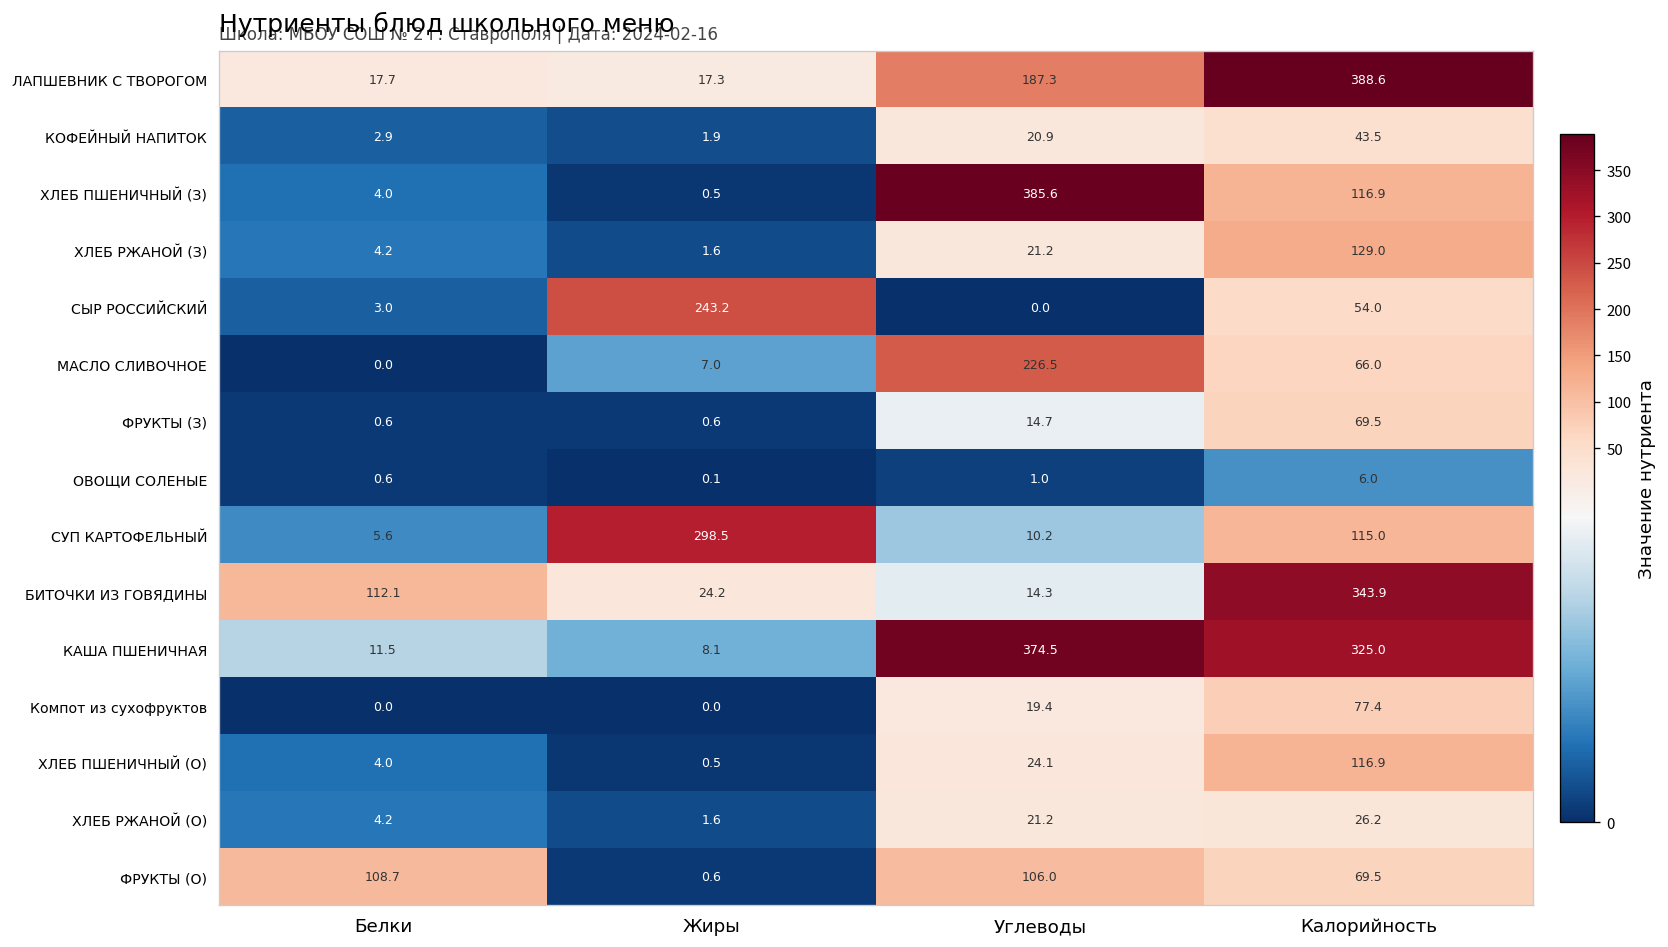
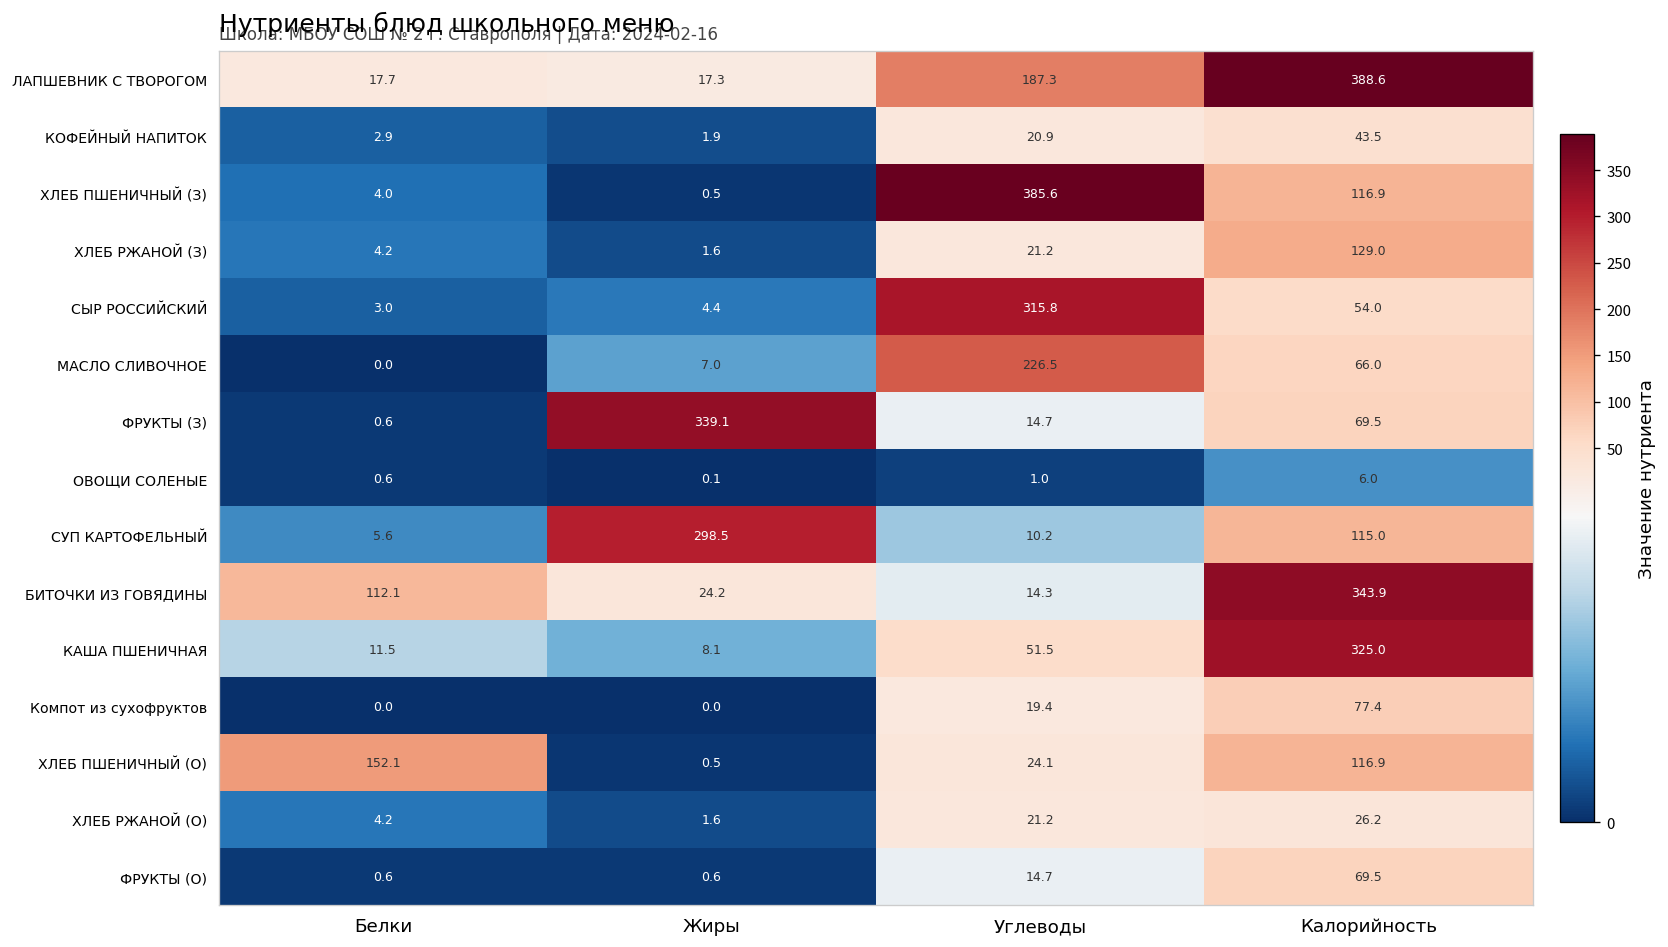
СЫР РОССИЙСКИЙ, Жиры: 243.2 -> 4.4
СЫР РОССИЙСКИЙ, Углеводы: 0.0 -> 315.8
ФРУКТЫ (З), Жиры: 0.6 -> 339.1
КАША ПШЕНИЧНАЯ, Углеводы: 374.5 -> 51.5
ХЛЕБ ПШЕНИЧНЫЙ (О), Белки: 4.0 -> 152.1
ФРУКТЫ (О), Белки: 108.7 -> 0.6
ФРУКТЫ (О), Углеводы: 106.0 -> 14.7
